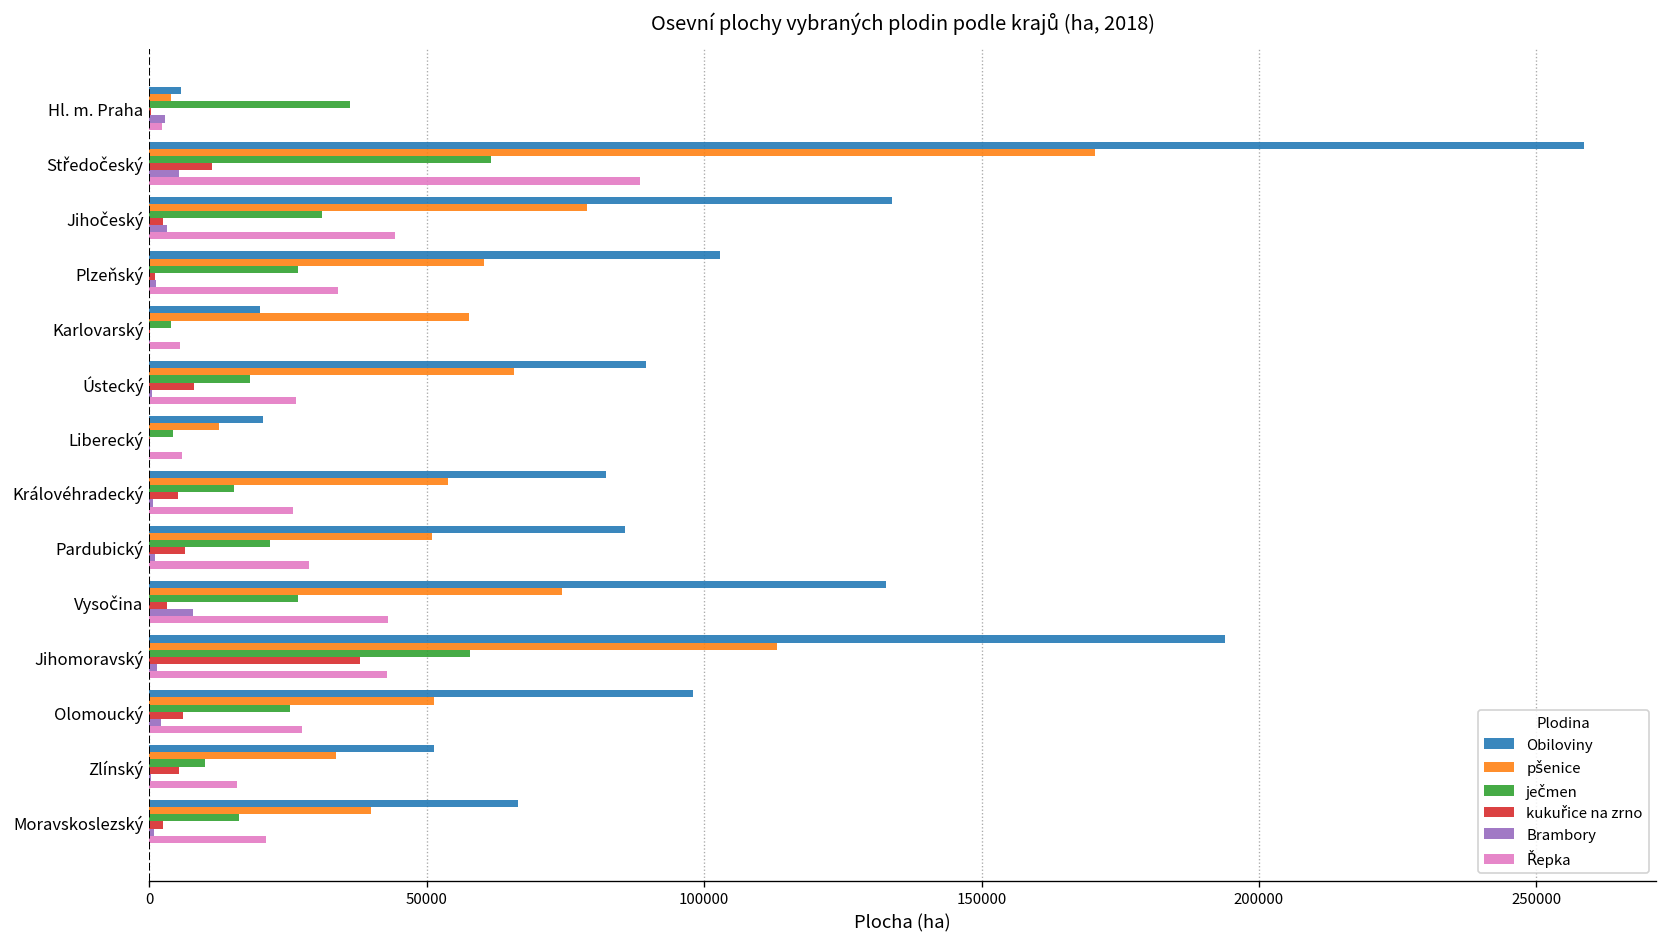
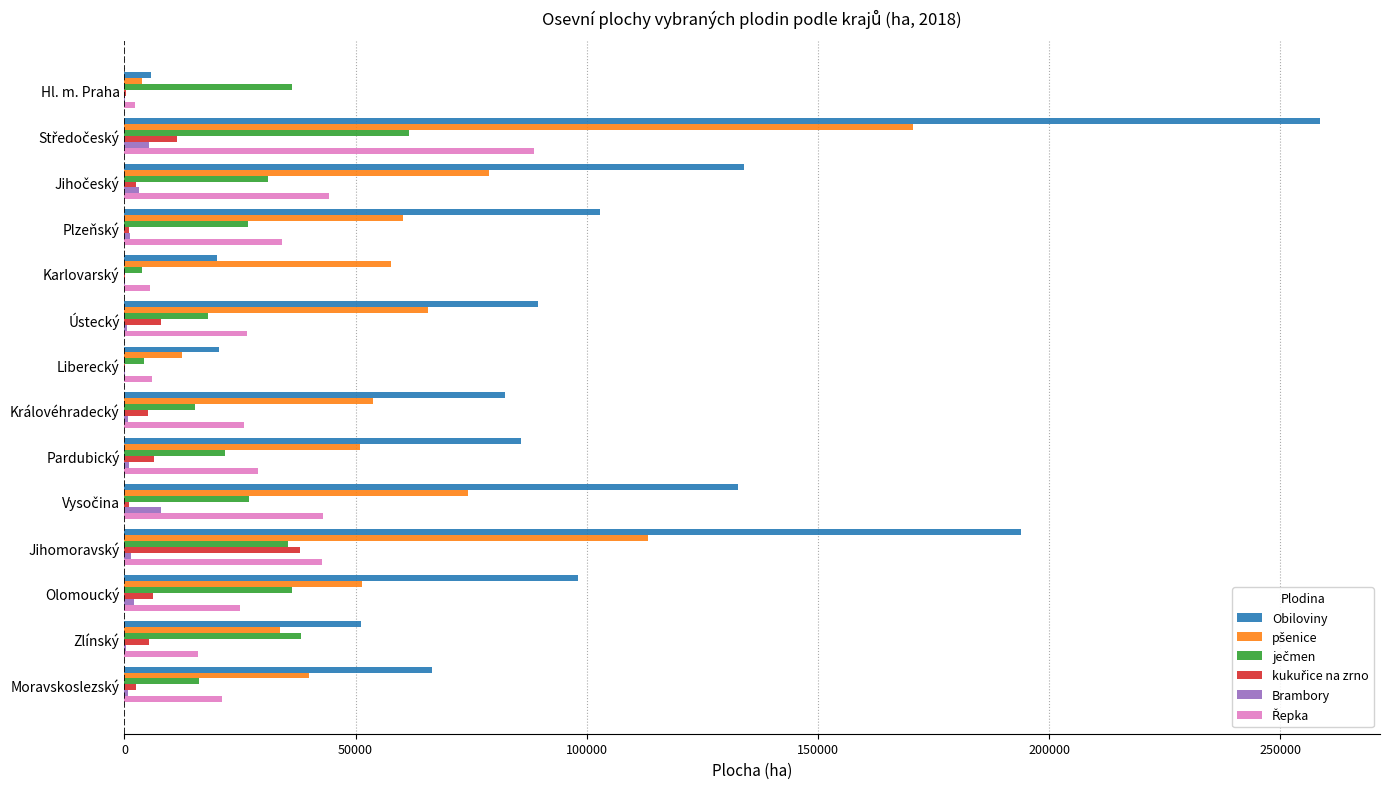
Brambory, Hl. m. Praha: 3000 -> 0
kukuřice na zrno, Vysočina: 3000 -> 1000
ječmen, Jihomoravský: 58000 -> 35000
ječmen, Olomoucký: 25000 -> 36000
Řepka, Olomoucký: 27000 -> 25000
ječmen, Zlínský: 10000 -> 38000
